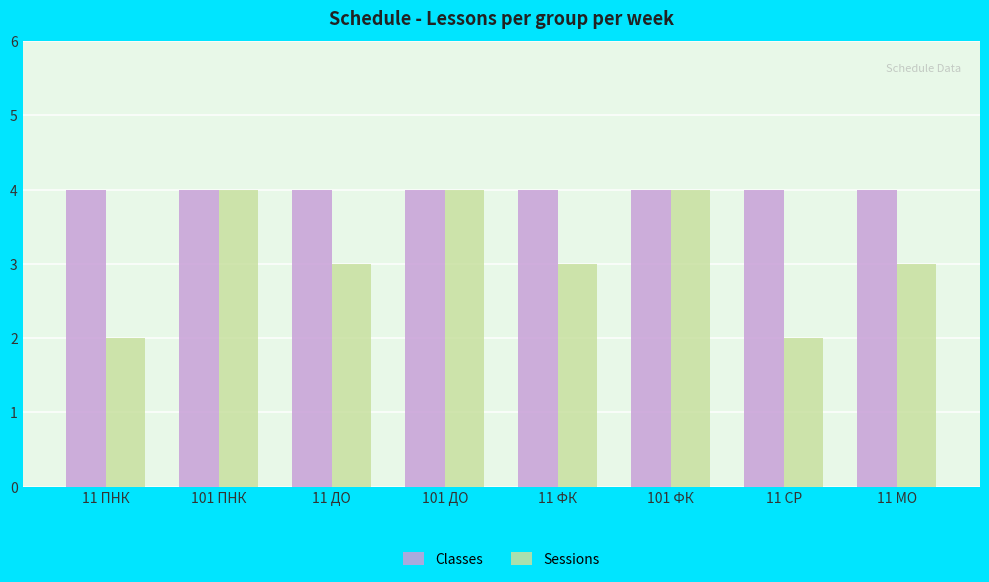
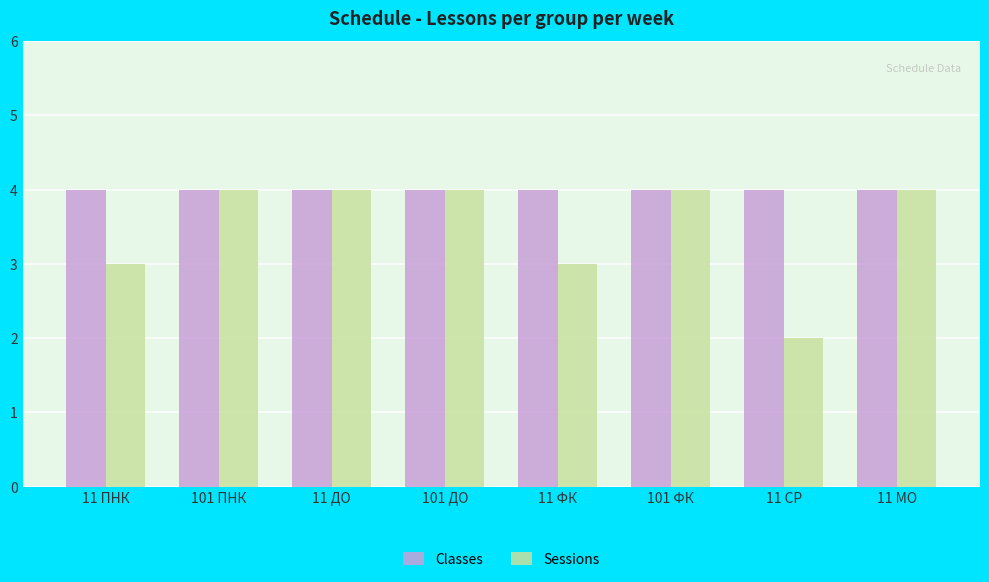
Sessions, 11 ПНК: 2 -> 3
Sessions, 11 ДО: 3 -> 4
Sessions, 11 МО: 3 -> 4
